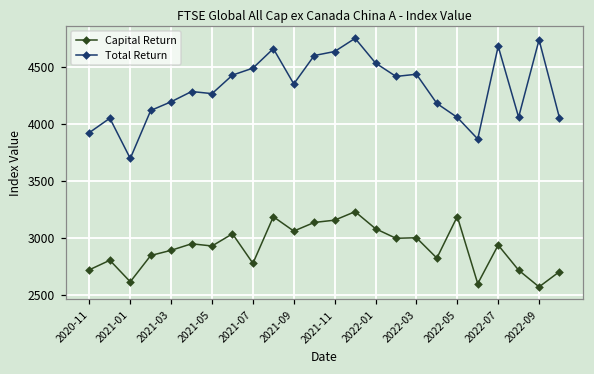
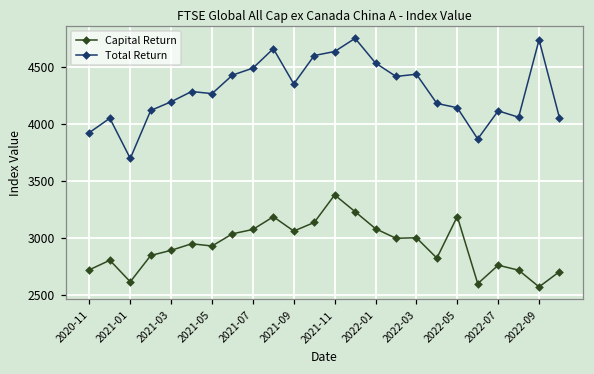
Capital Return, 2021-07: 2780 -> 3080
Capital Return, 2021-11: 3160 -> 3380
Total Return, 2022-05: 4060 -> 4150
Capital Return, 2022-07: 2940 -> 2760
Total Return, 2022-07: 4690 -> 4120
